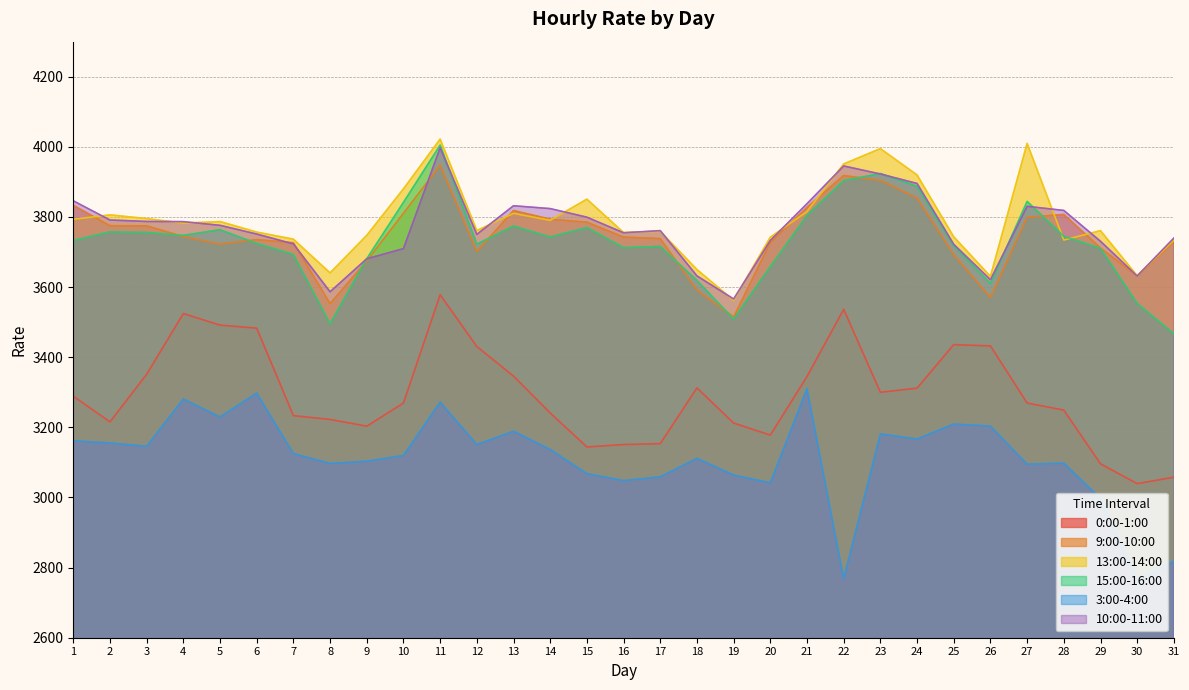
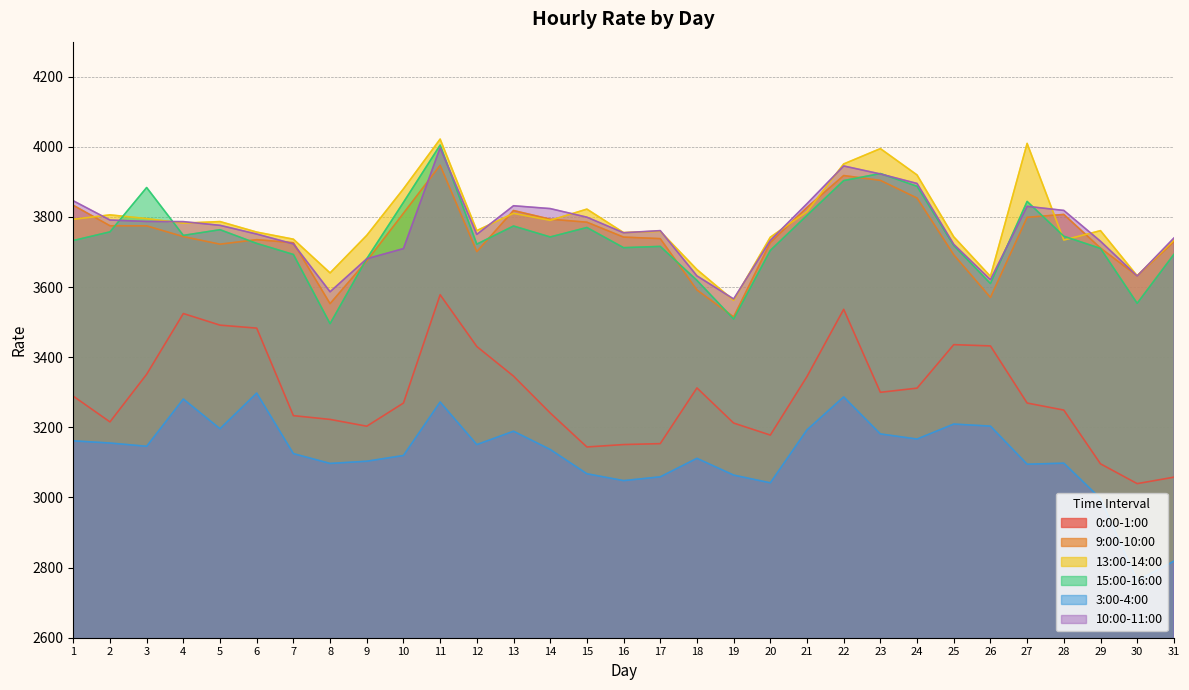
15:00-16:00, 3: 3760 -> 3880
3:00-4:00, 5: 3230 -> 3200
13:00-14:00, 15: 3850 -> 3820
15:00-16:00, 20: 3660 -> 3700
3:00-4:00, 21: 3310 -> 3190
3:00-4:00, 22: 2770 -> 3290
15:00-16:00, 31: 3470 -> 3690
